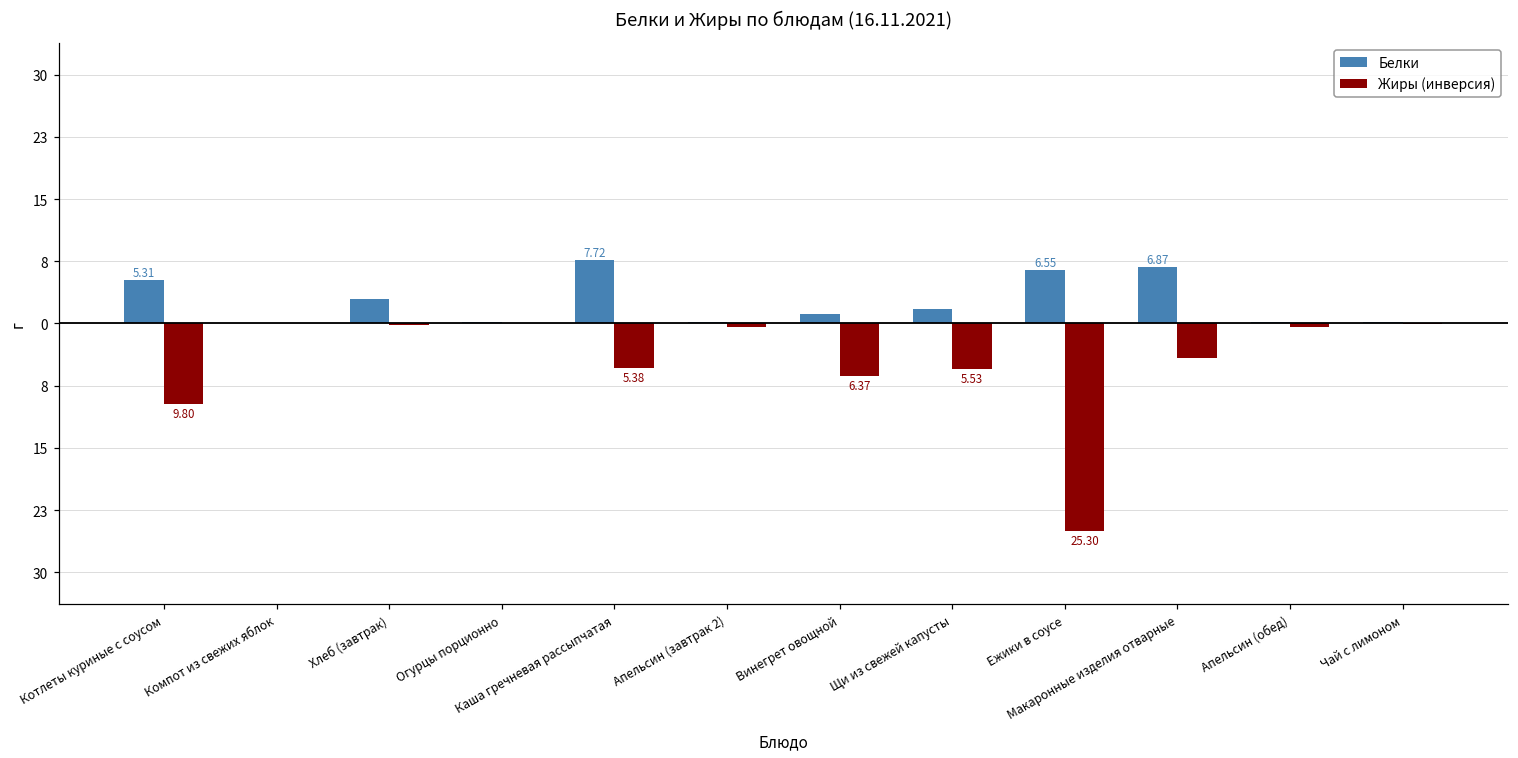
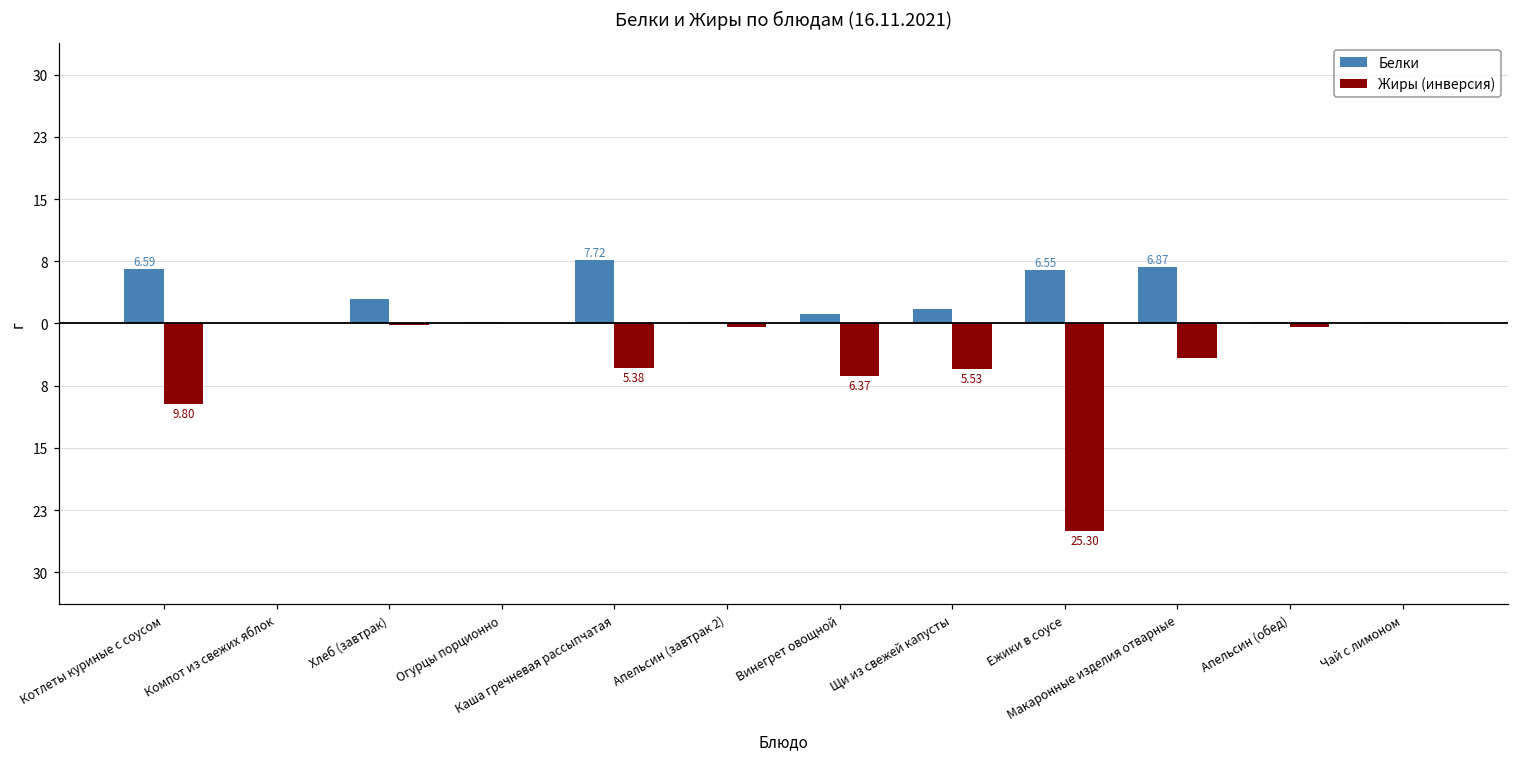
Белки, Котлеты куриные с соусом: 5.31 -> 6.59
